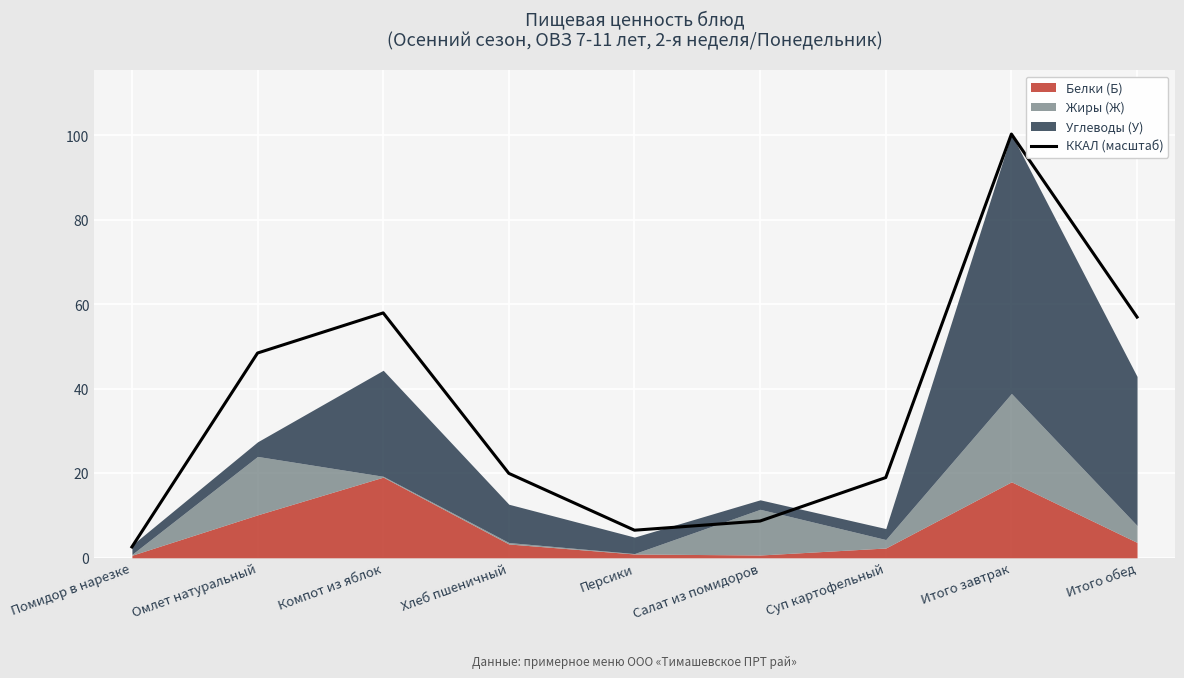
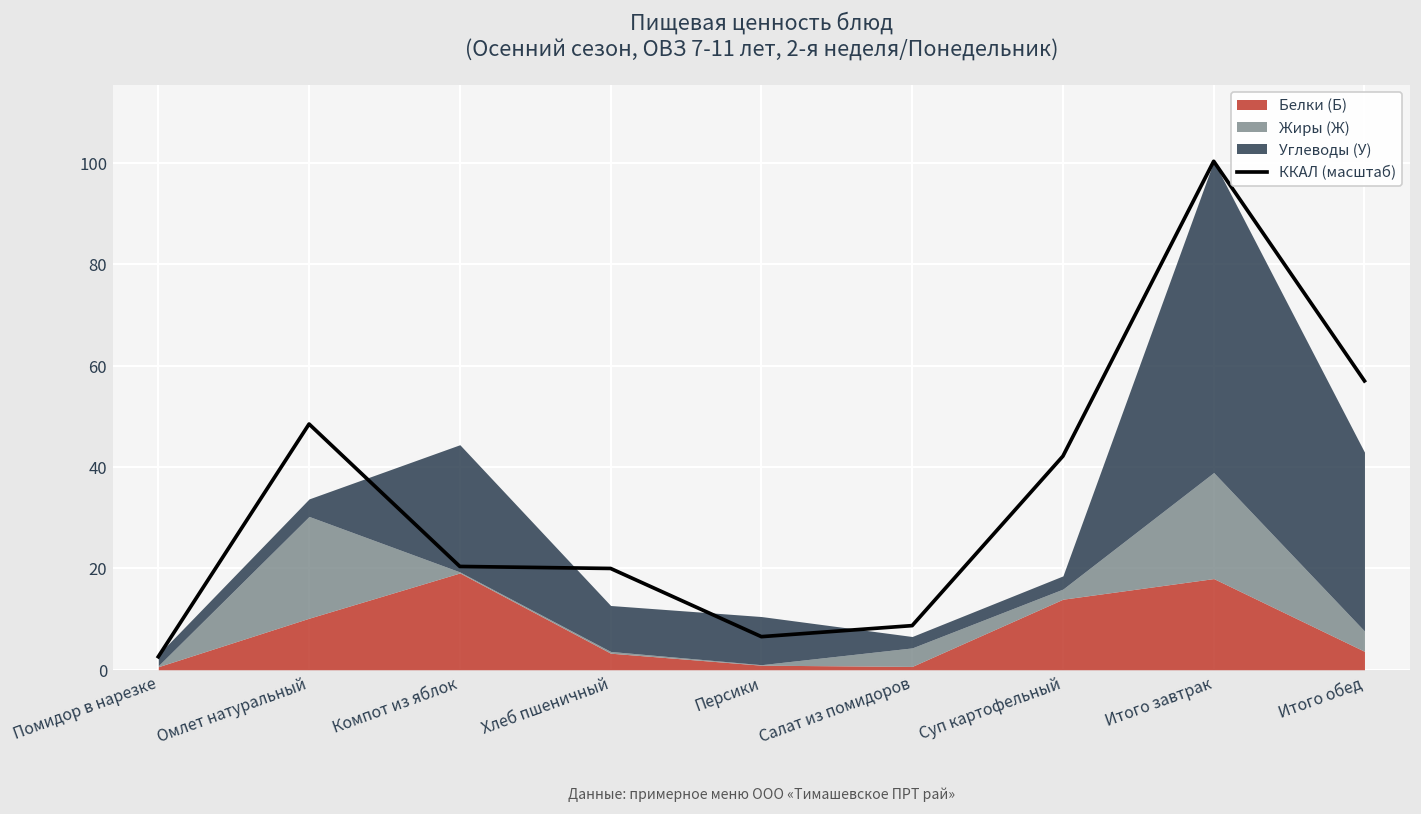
Жиры (Ж), Омлет натуральный: 14 -> 20
ККАЛ (масштаб), Компот из яблок: 58 -> 20
Углеводы (У), Персики: 4 -> 10
Жиры (Ж), Салат из помидоров: 11 -> 4
ККАЛ (масштаб), Суп картофельный: 19 -> 42
Белки (Б), Суп картофельный: 2 -> 14
